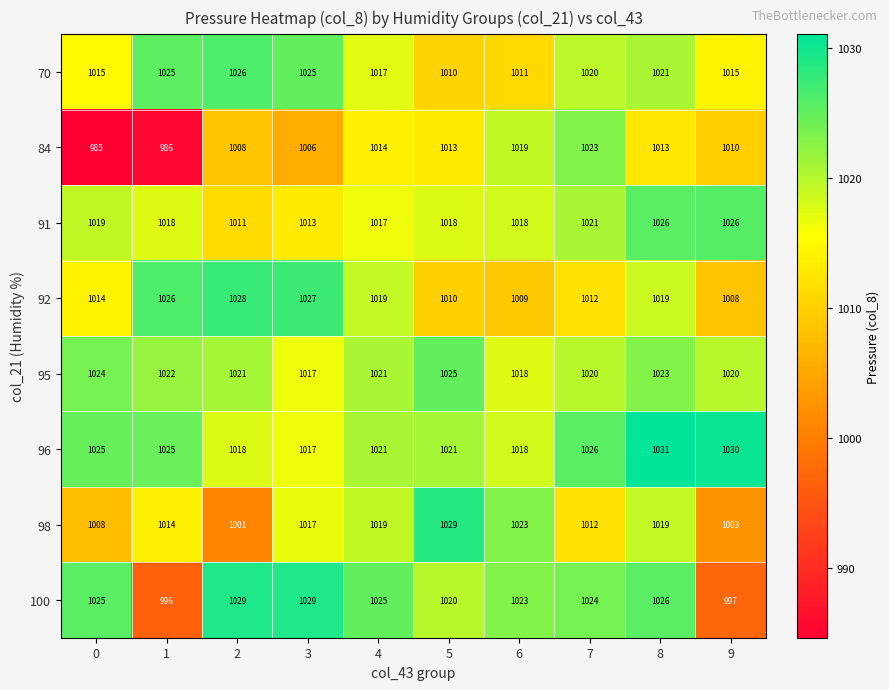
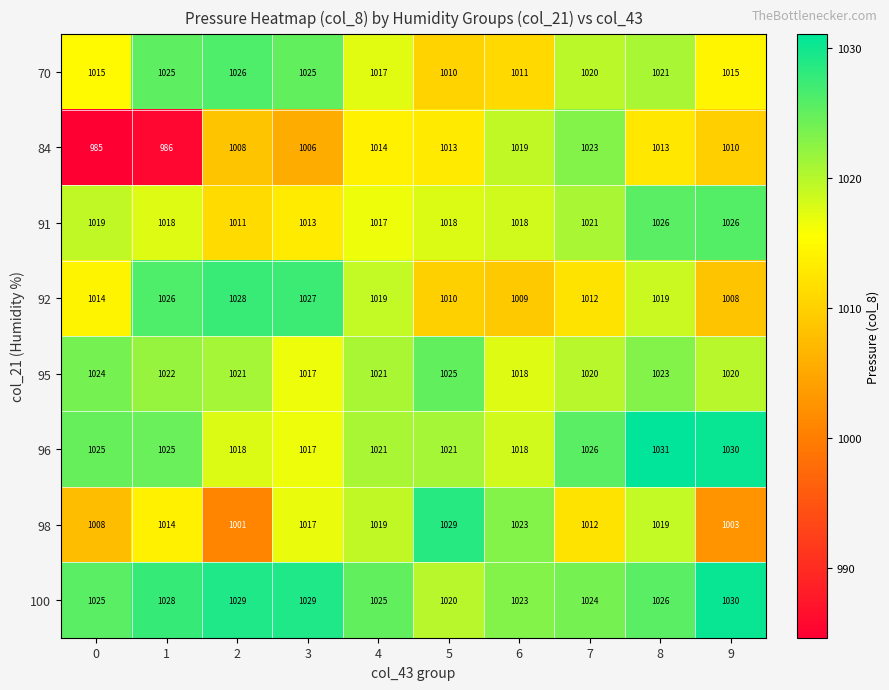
100, 1: 996 -> 1028
100, 9: 997 -> 1030
